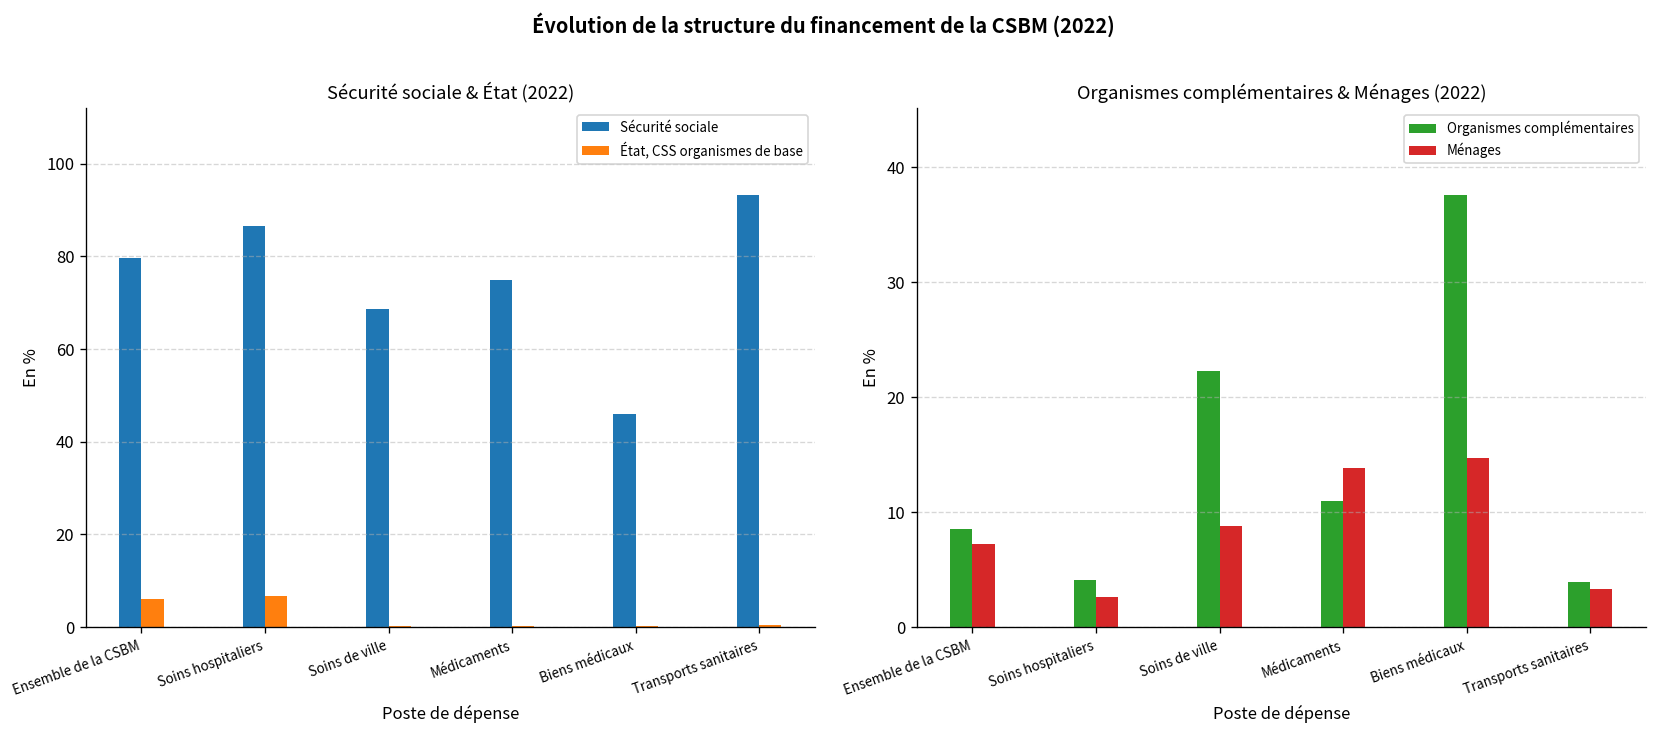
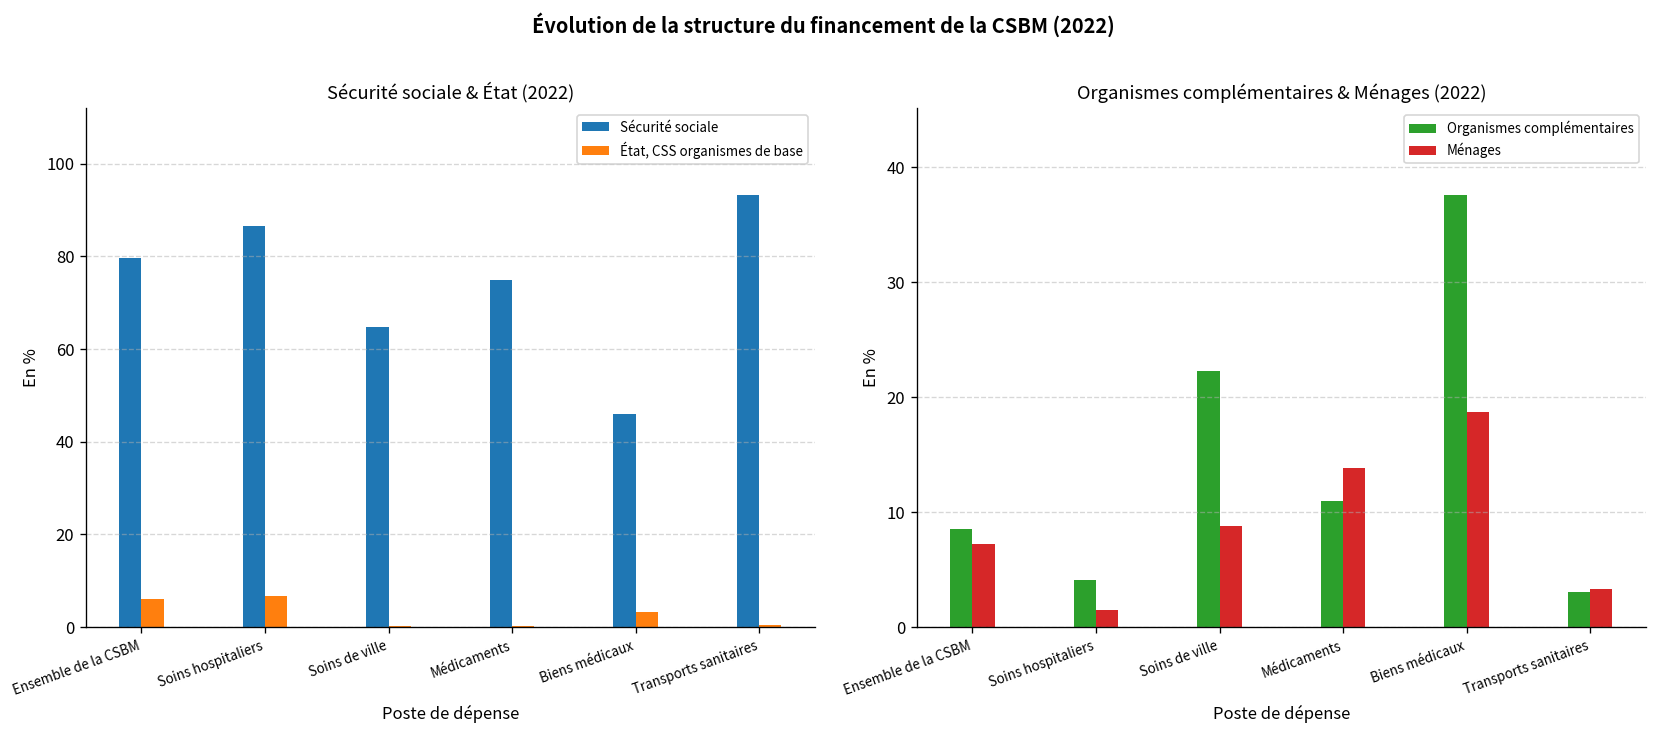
Sécurité sociale & État (2022), Sécurité sociale, Soins de ville: 69 -> 65
Sécurité sociale & État (2022), État, CSS organismes de base, Biens médicaux: 0 -> 3
Organismes complémentaires & Ménages (2022), Ménages, Soins hospitaliers: 3 -> 1
Organismes complémentaires & Ménages (2022), Ménages, Biens médicaux: 15 -> 19
Organismes complémentaires & Ménages (2022), Organismes complémentaires, Transports sanitaires: 4 -> 3
